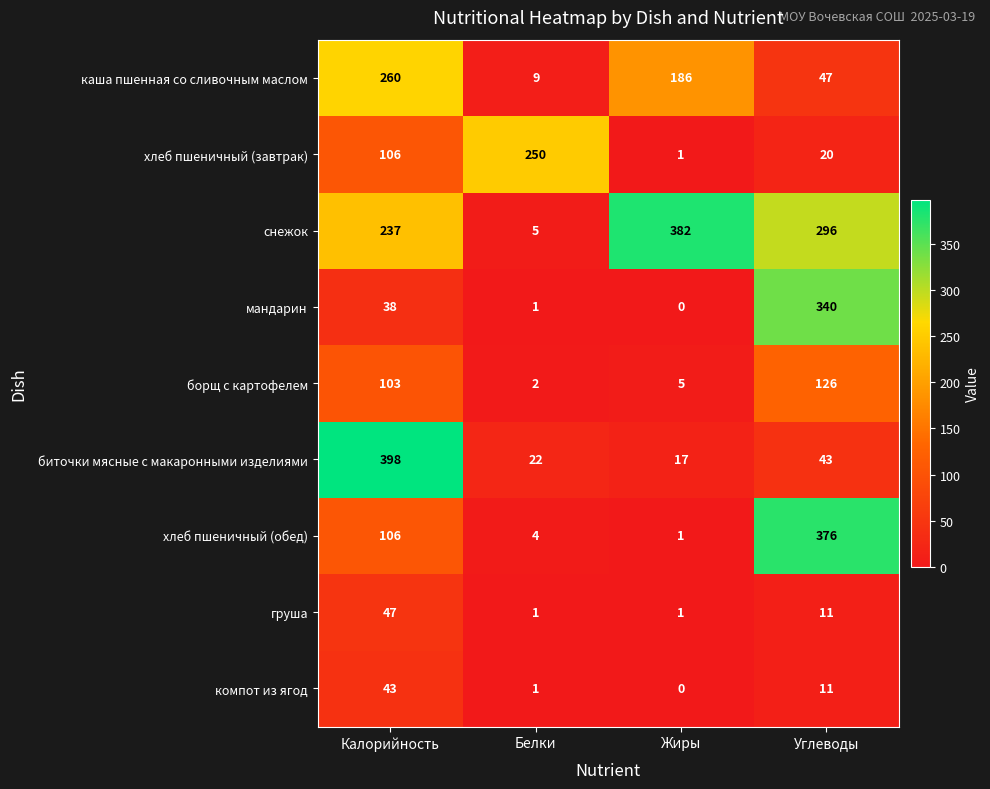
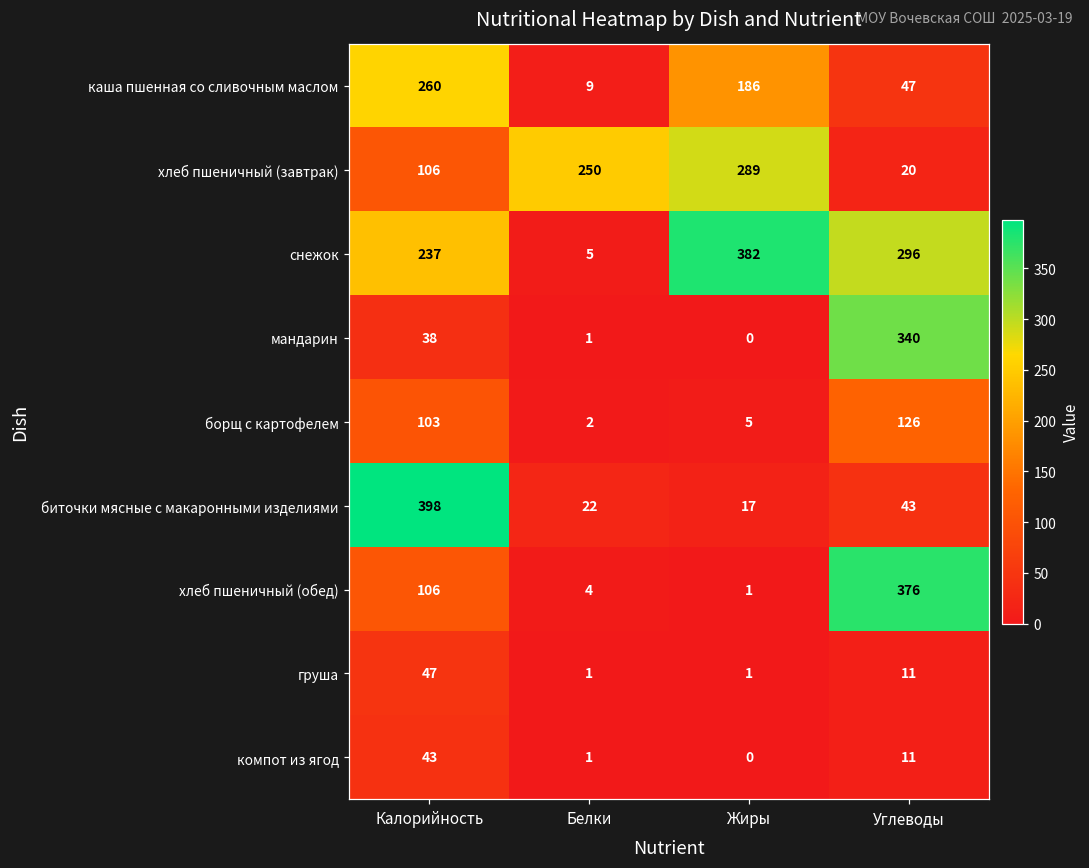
хлеб пшеничный (завтрак), Жиры: 1 -> 289
